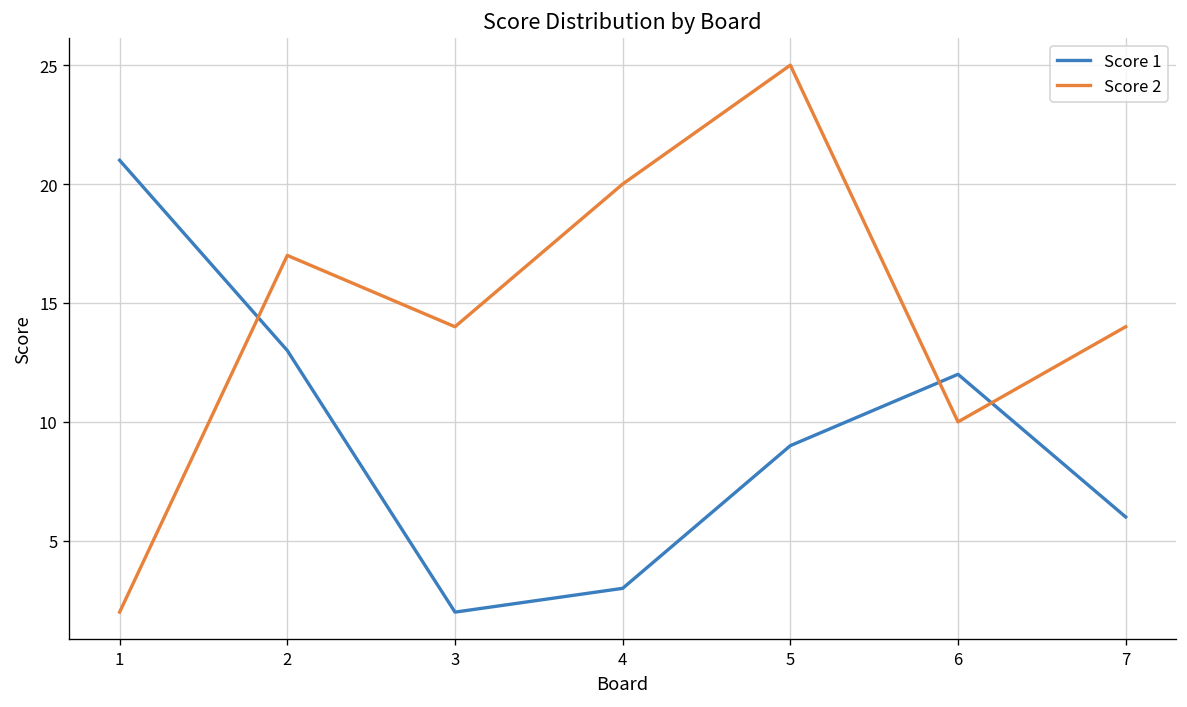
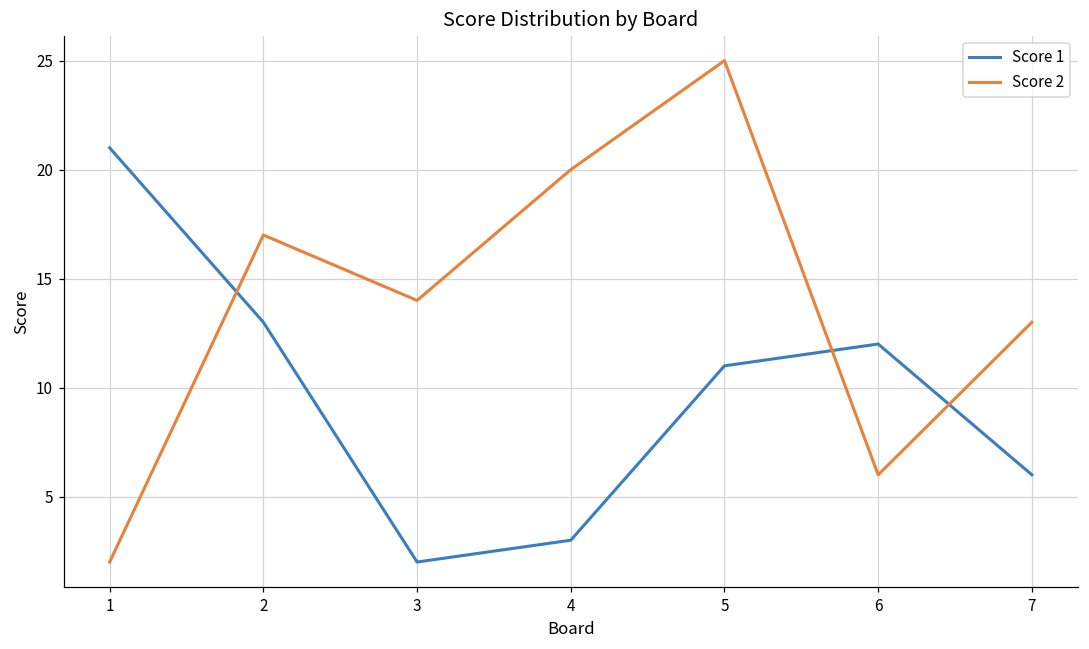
Score 1, 5: 9 -> 11
Score 2, 6: 10 -> 6
Score 2, 7: 14 -> 13
